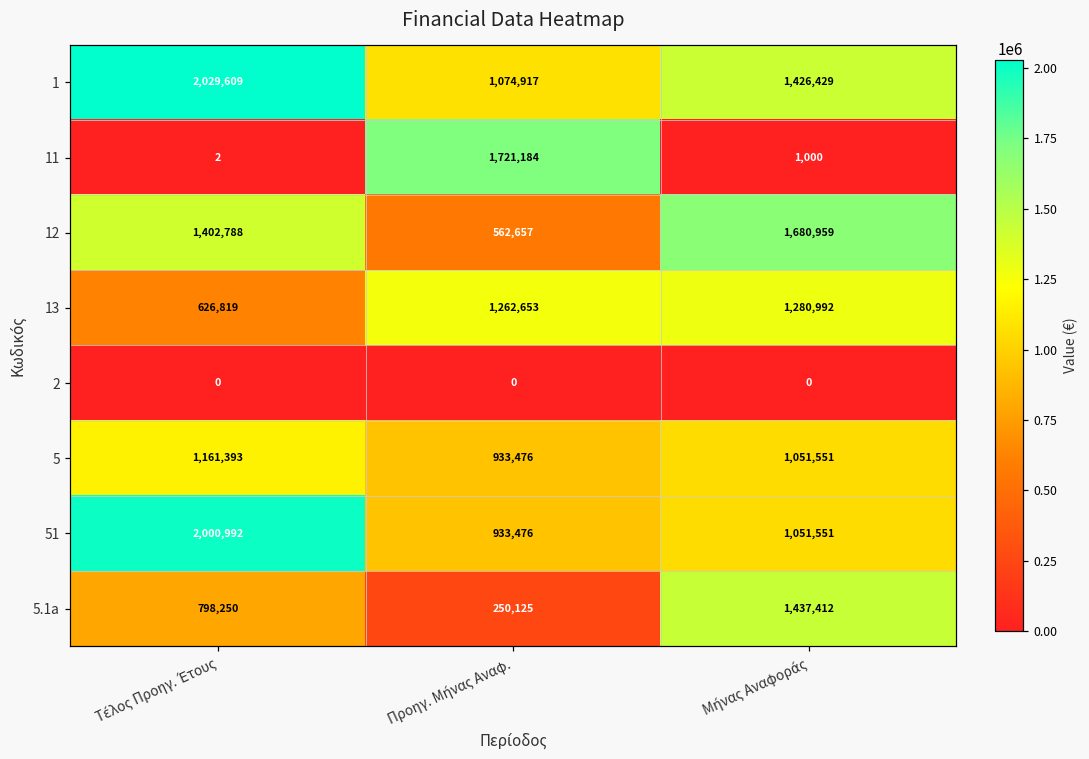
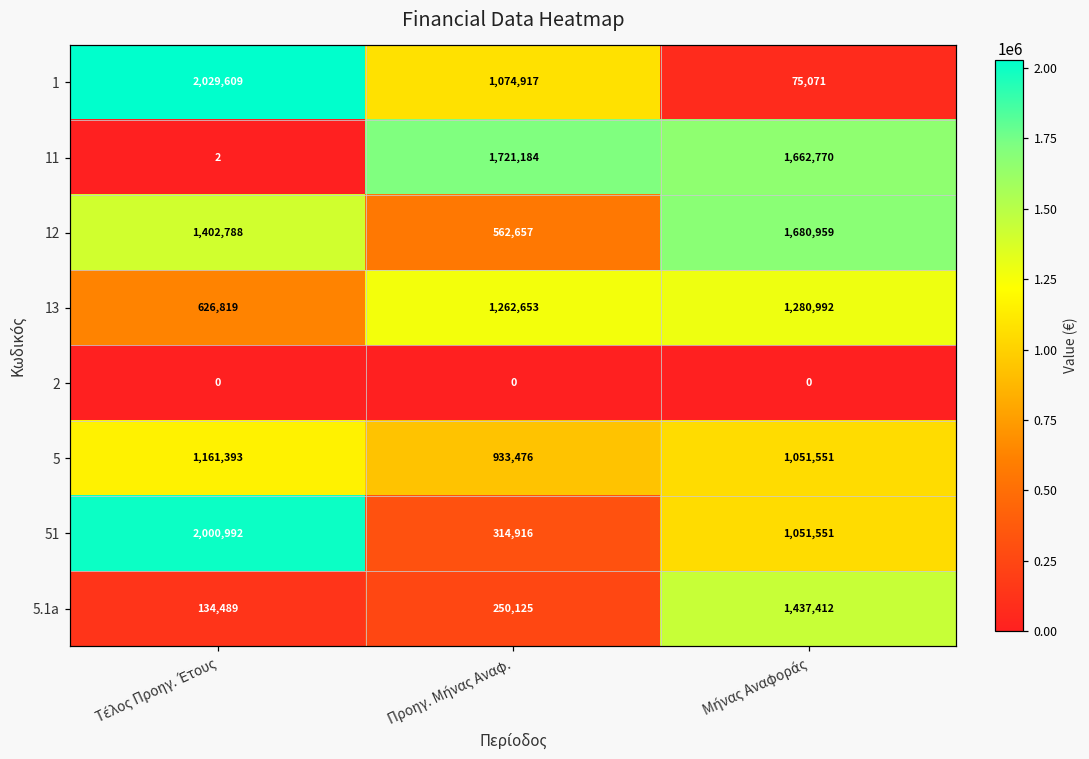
1, Μήνας Αναφοράς: 1,426,429 -> 75,071
11, Μήνας Αναφοράς: 1,000 -> 1,662,770
51, Προηγ. Μήνας Αναφ.: 933,476 -> 314,916
5.1a, Τέλος Προηγ. Έτους: 798,250 -> 134,489
